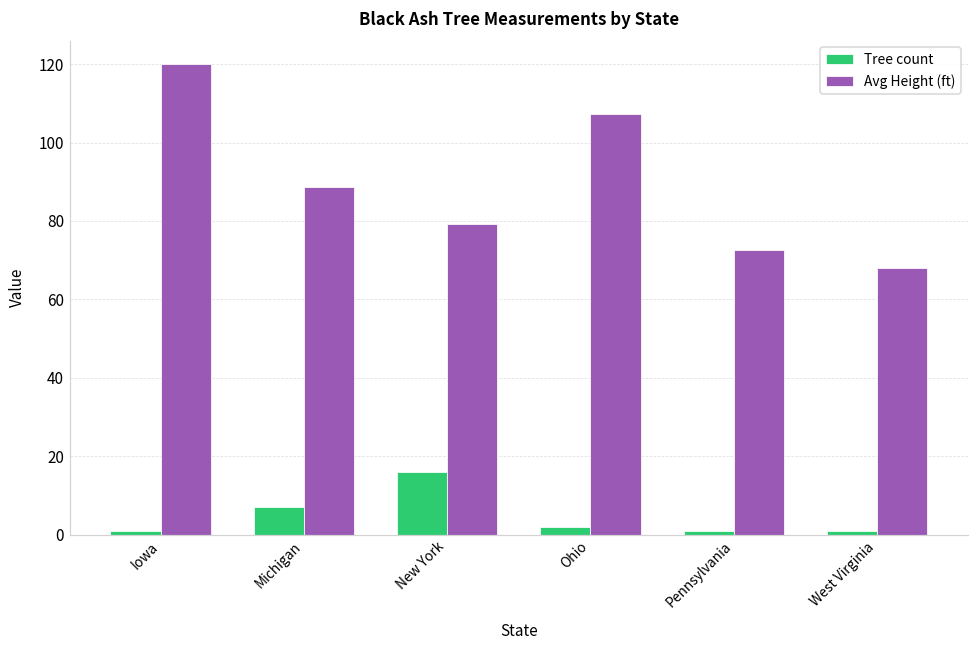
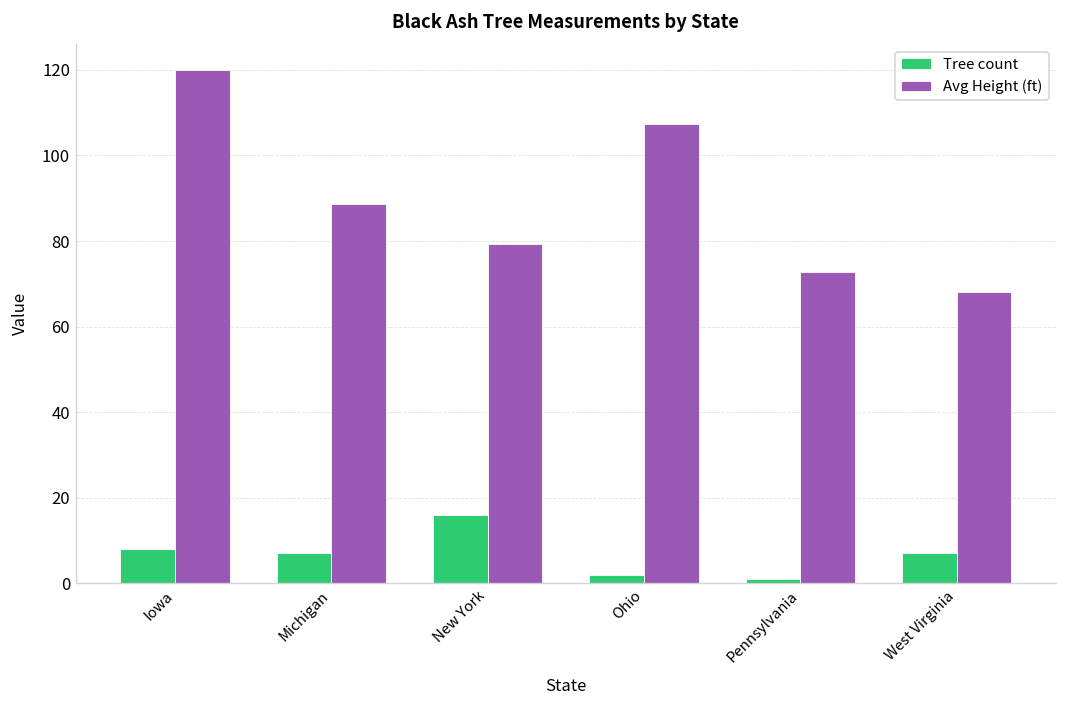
Tree count, Iowa: 1 -> 8
Tree count, West Virginia: 1 -> 7
